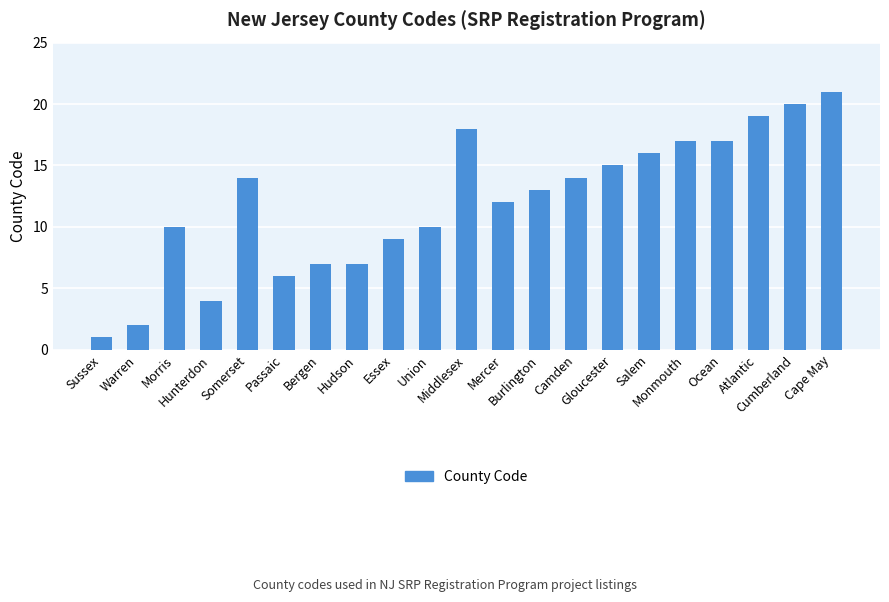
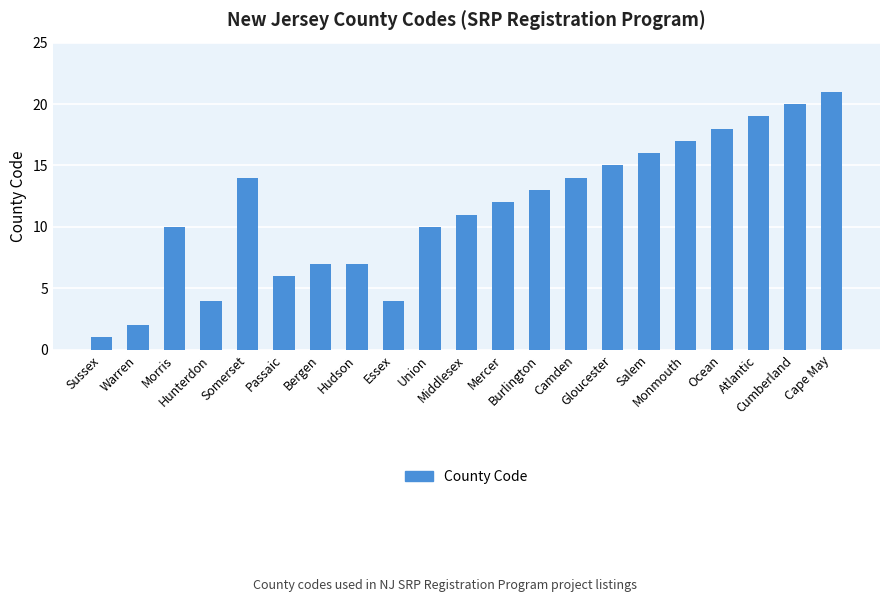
Essex: 9 -> 4
Middlesex: 18 -> 11
Ocean: 17 -> 18
